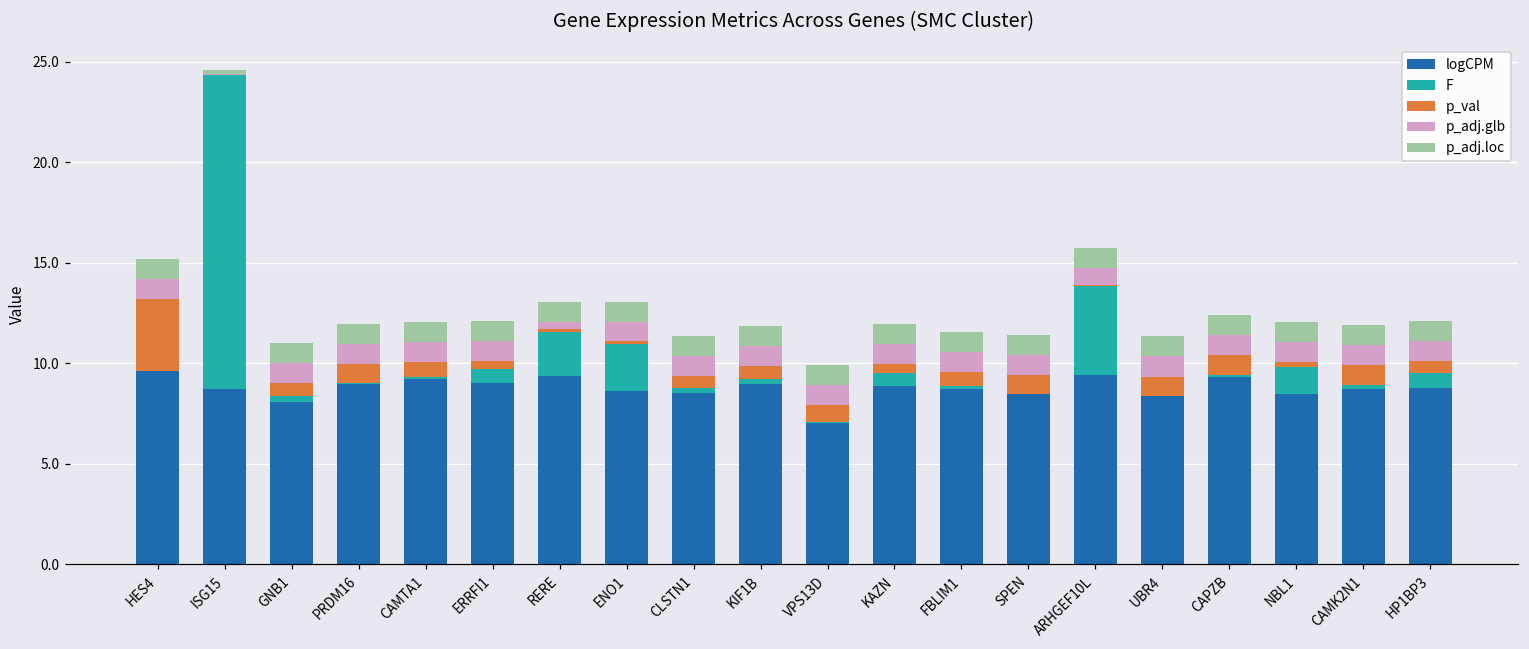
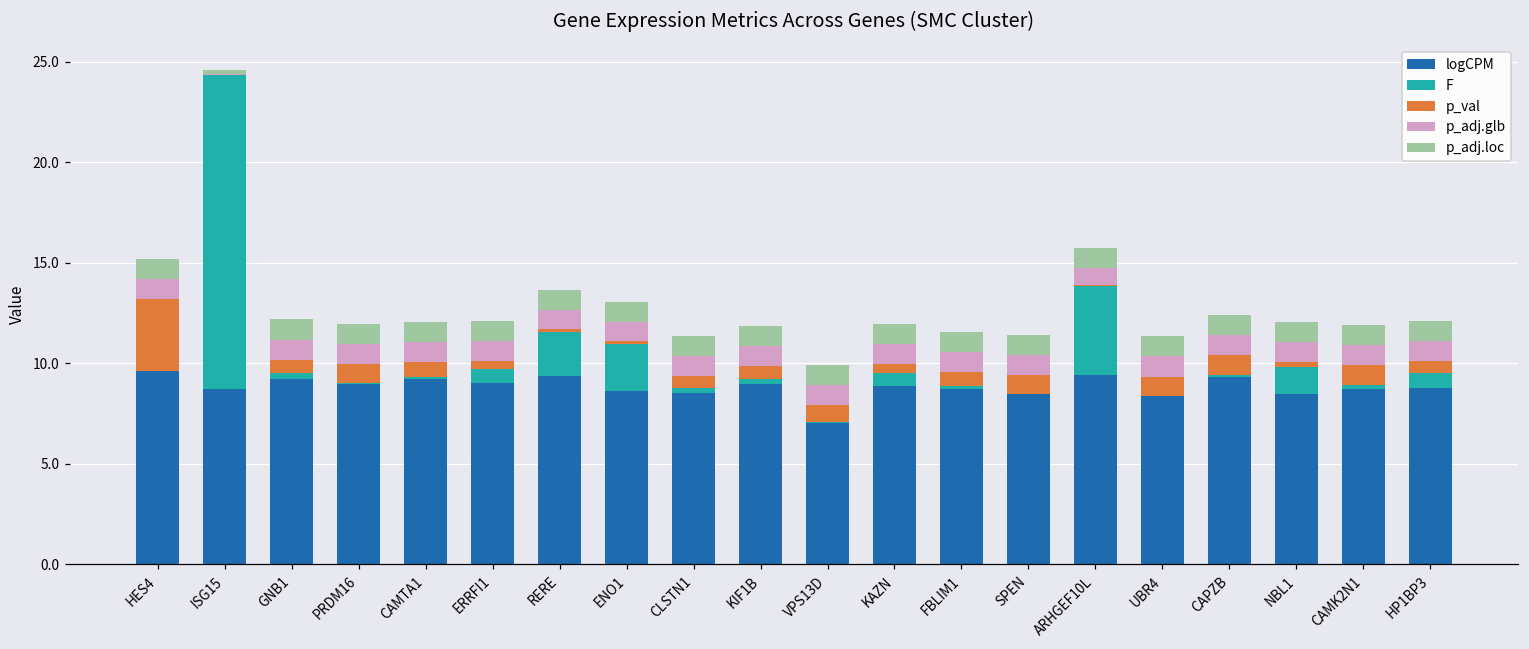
logCPM, GNB1: 8.1 -> 9.2
p_adj.glb, RERE: 0.4 -> 1.0
